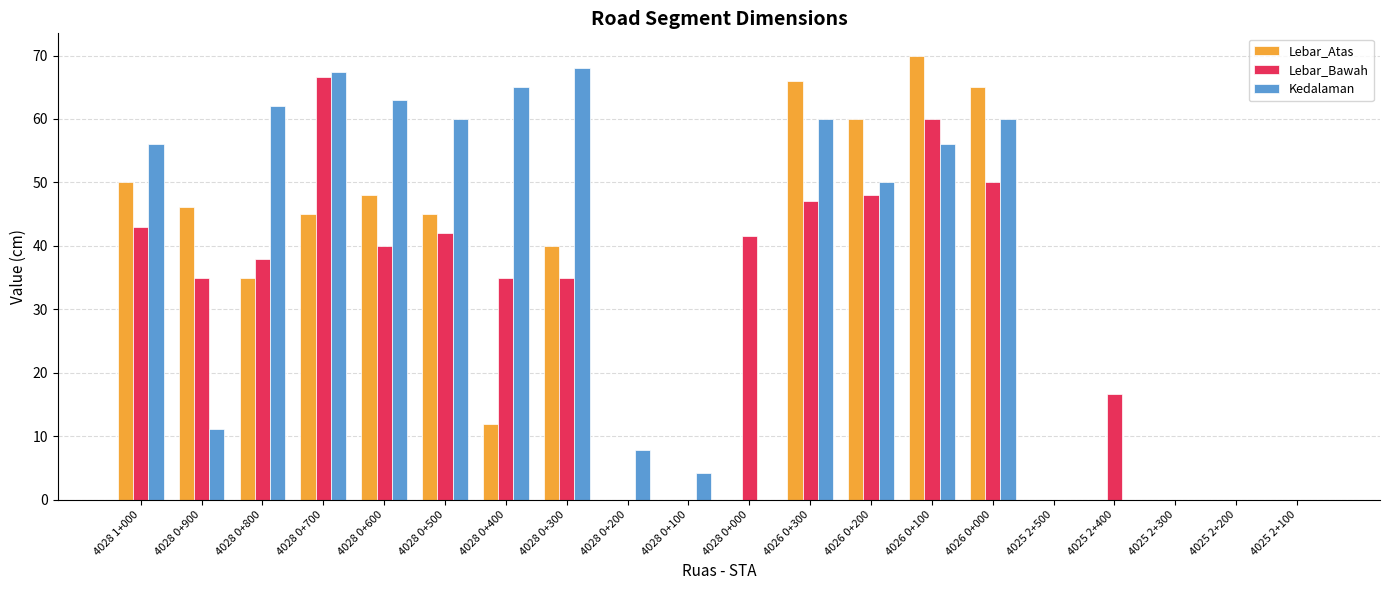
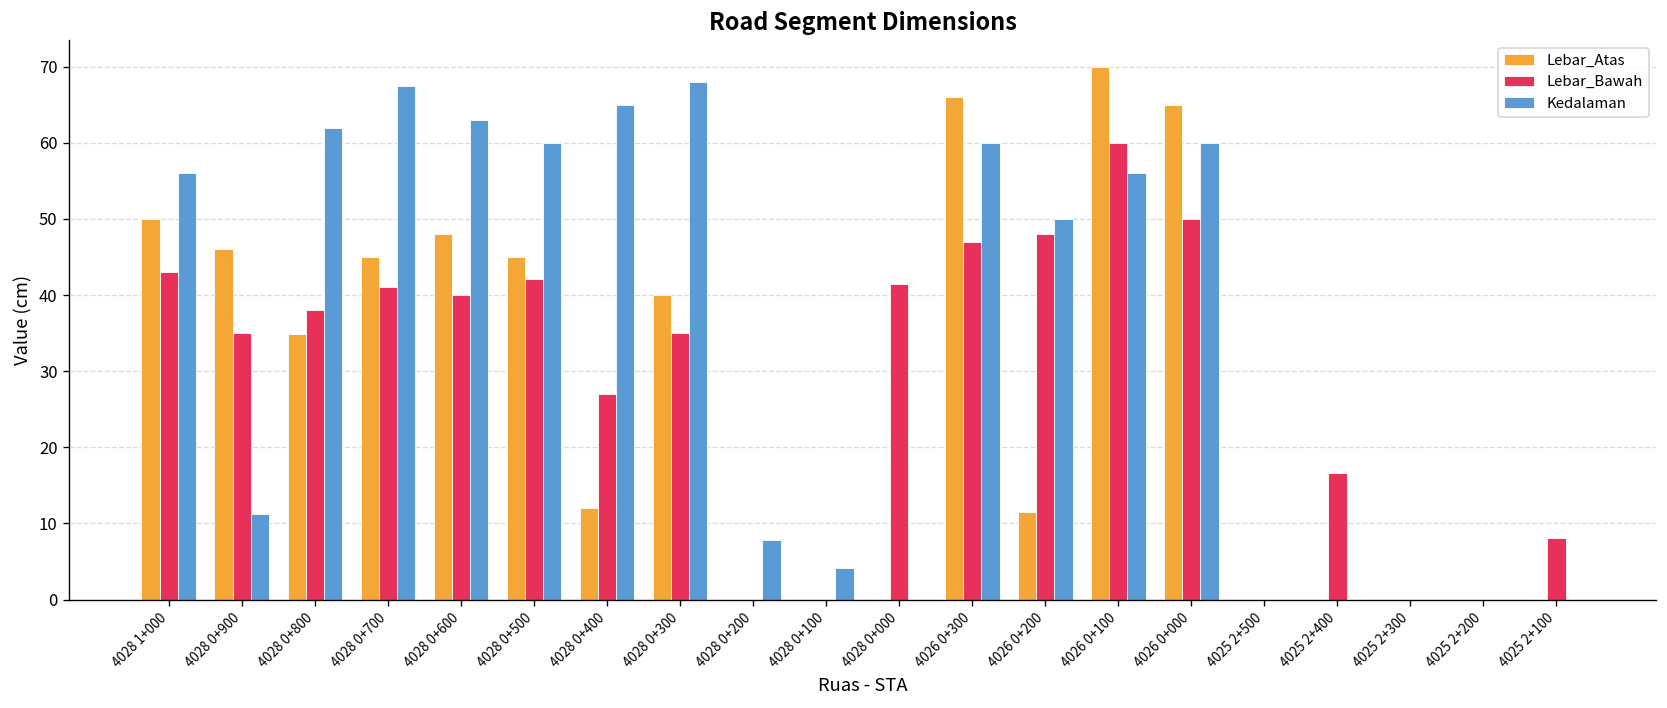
Lebar_Bawah, 4028 0+700: 67 -> 41
Lebar_Bawah, 4028 0+400: 35 -> 27
Lebar_Atas, 4026 0+200: 60 -> 12
Lebar_Bawah, 4025 2+100: 0 -> 8
